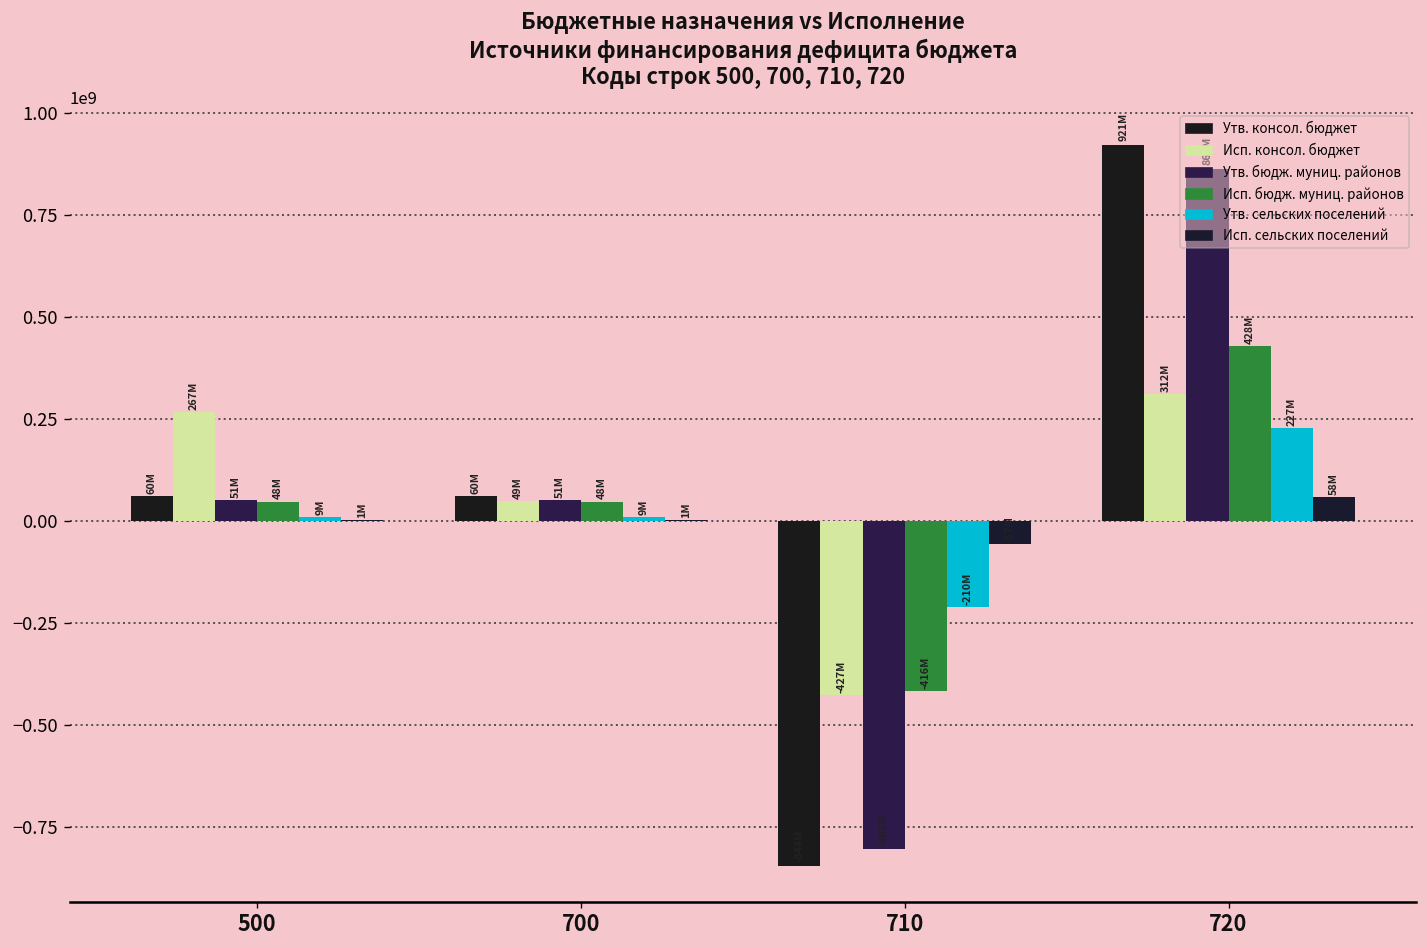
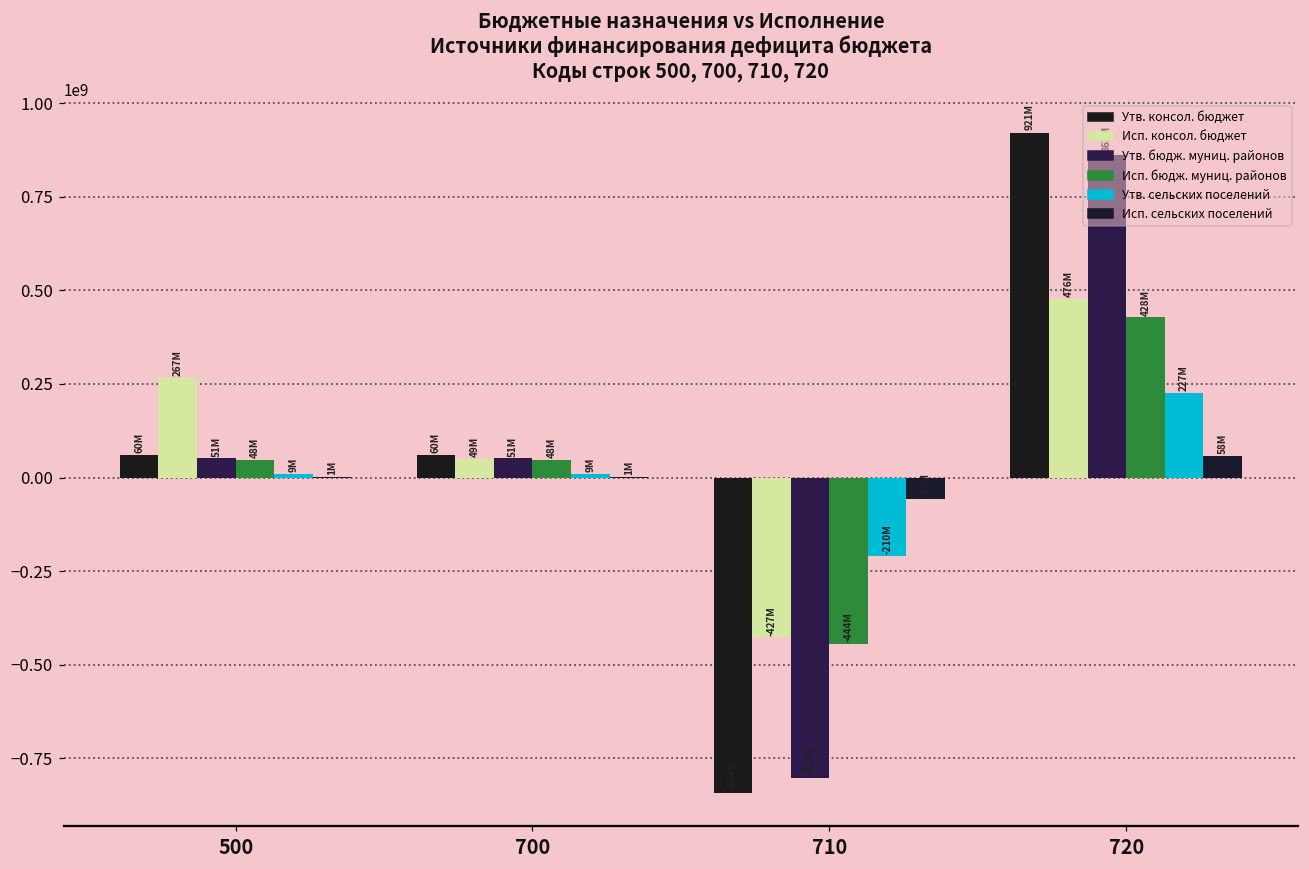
Исп. бюдж. муниц. районов, 710: -416M -> -444M
Исп. консол. бюджет, 720: 312M -> 476M
